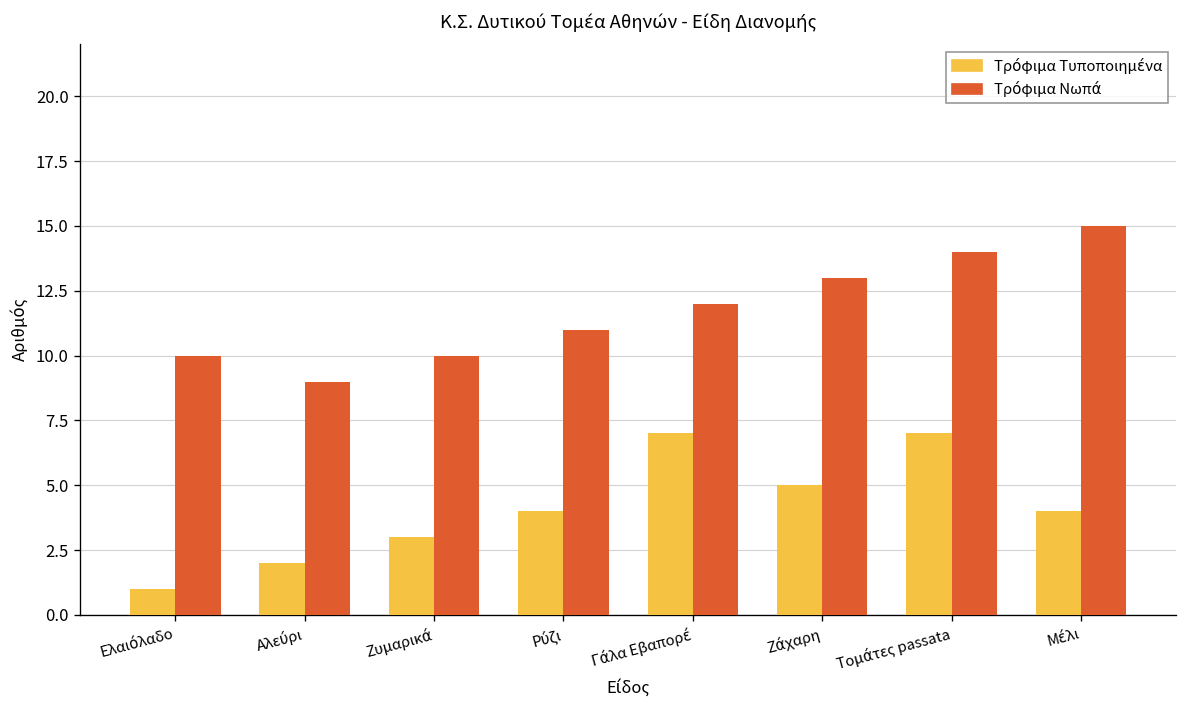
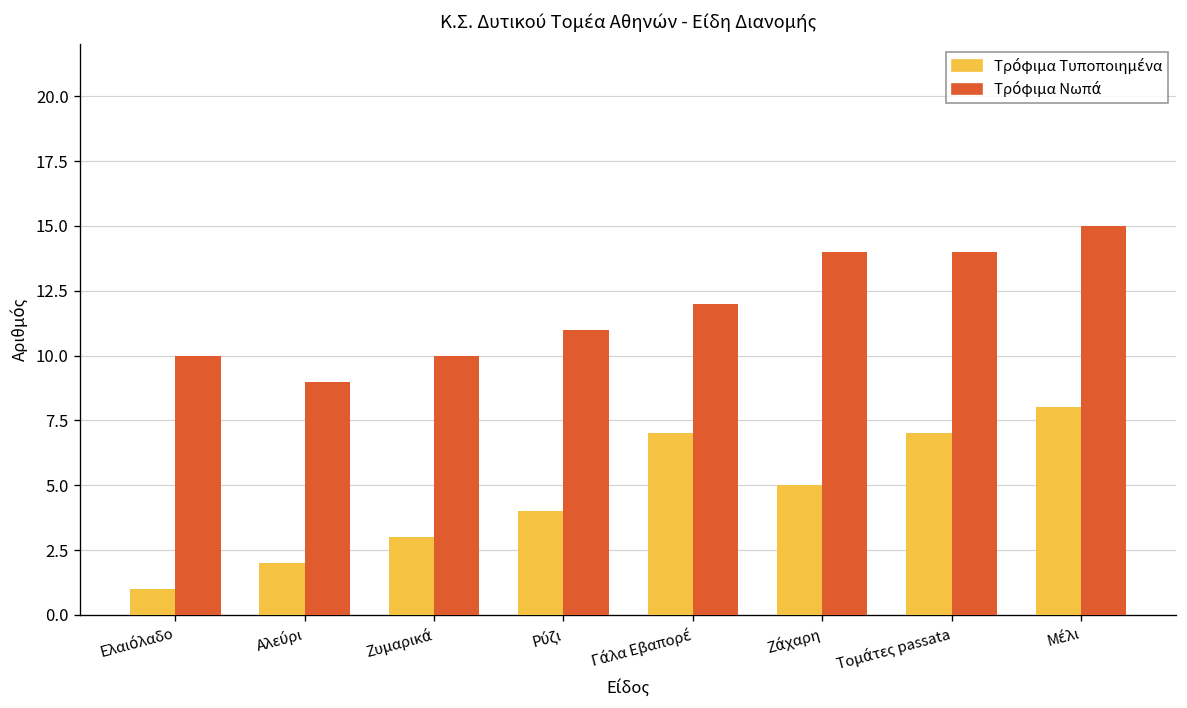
Τρόφιμα Νωπά, Ζάχαρη: 13 -> 14
Τρόφιμα Τυποποιημένα, Μέλι: 4 -> 8
